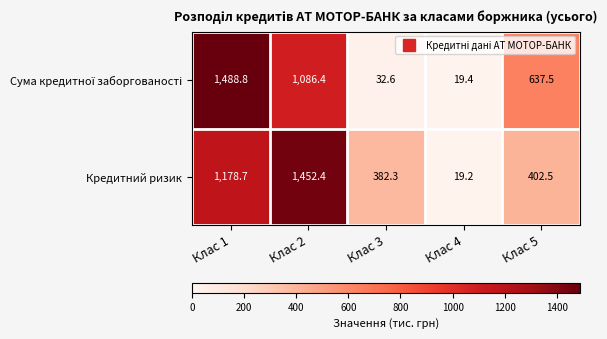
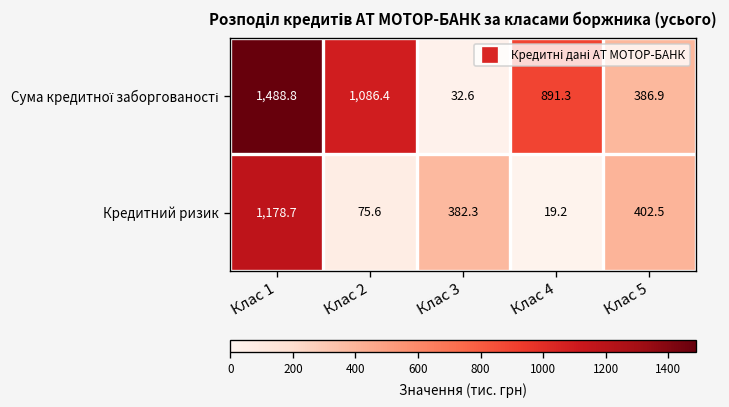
Сума кредитної заборгованості, Клас 4: 19.4 -> 891.3
Сума кредитної заборгованості, Клас 5: 637.5 -> 386.9
Кредитний ризик, Клас 2: 1,452.4 -> 75.6
